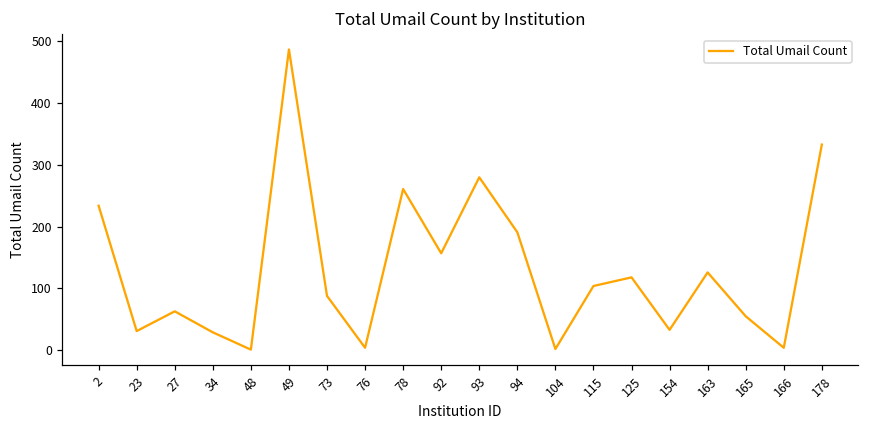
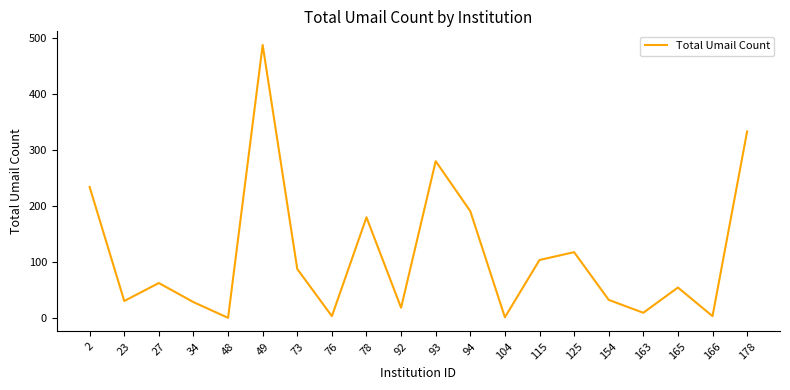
78: 260 -> 180
92: 160 -> 20
163: 130 -> 10
